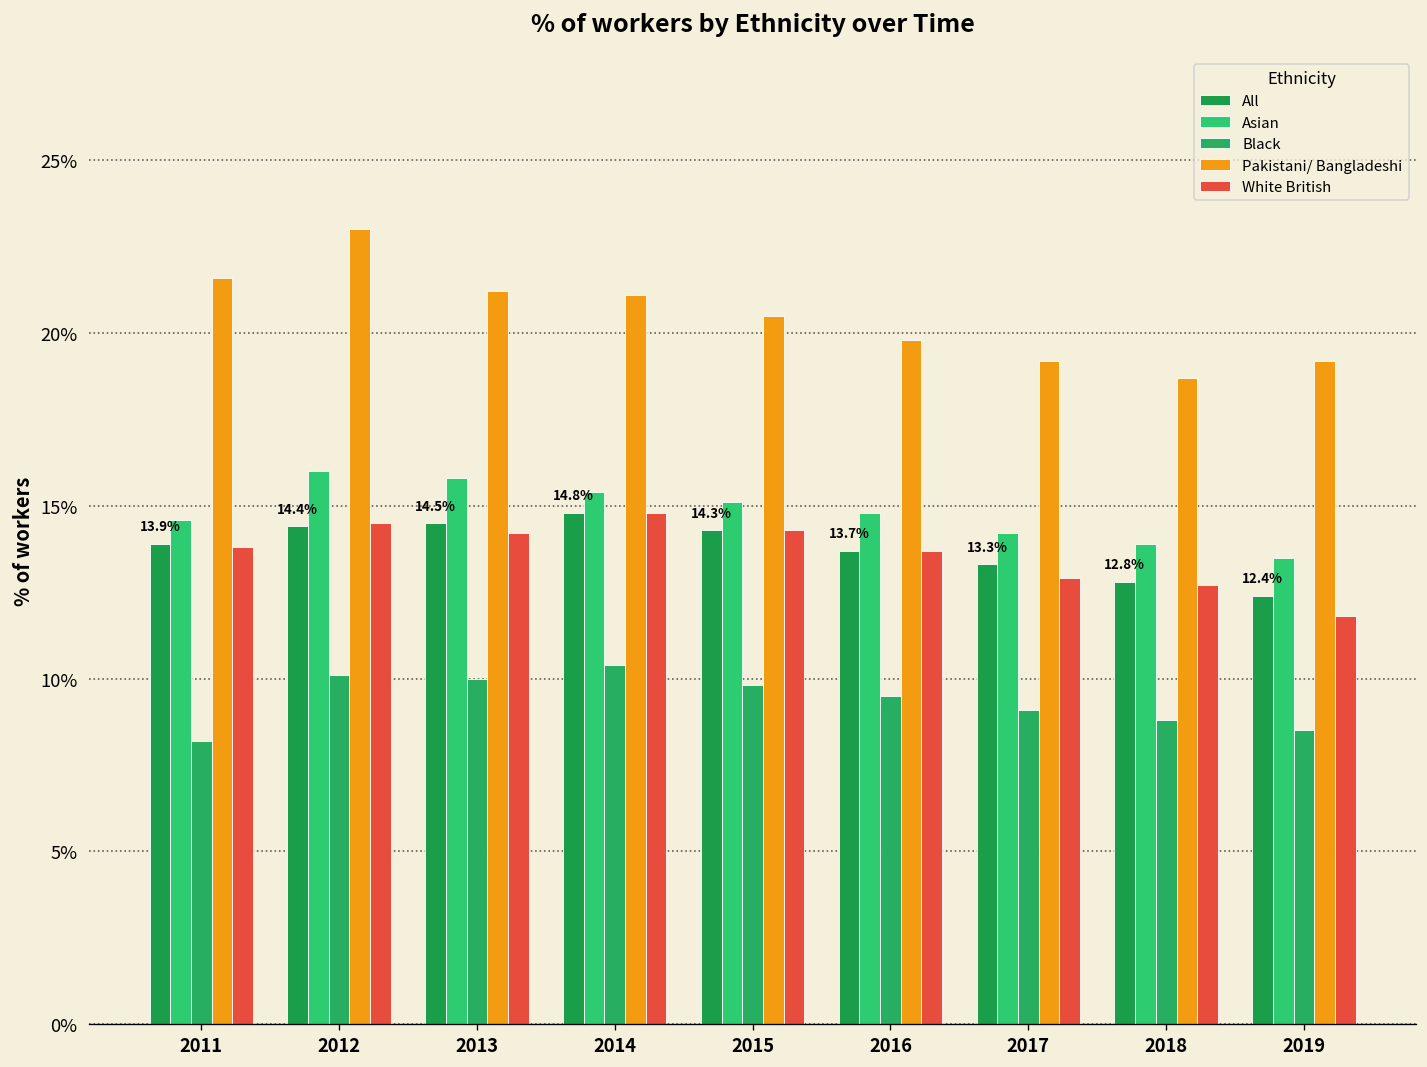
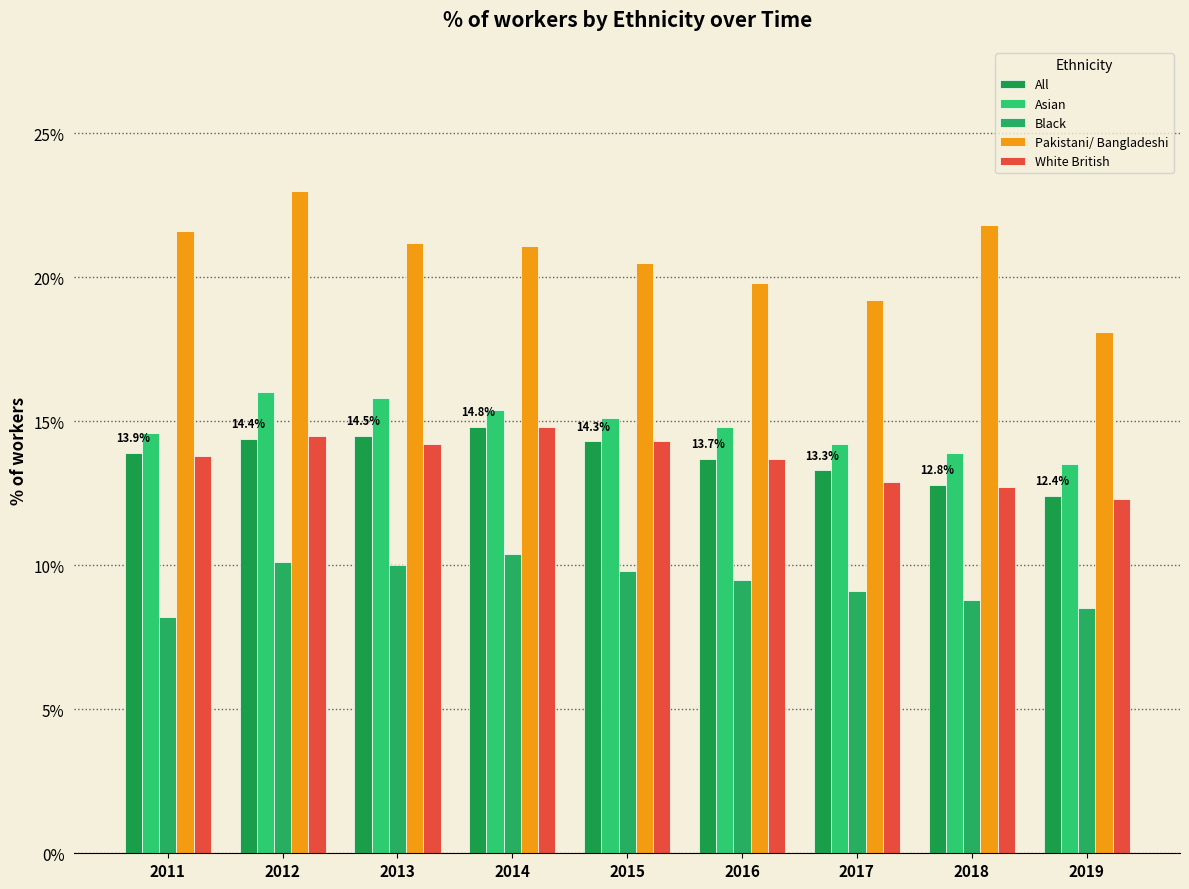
Pakistani/ Bangladeshi, 2018: 18.7% -> 21.8%
Pakistani/ Bangladeshi, 2019: 19.2% -> 18.1%
White British, 2019: 11.8% -> 12.3%
